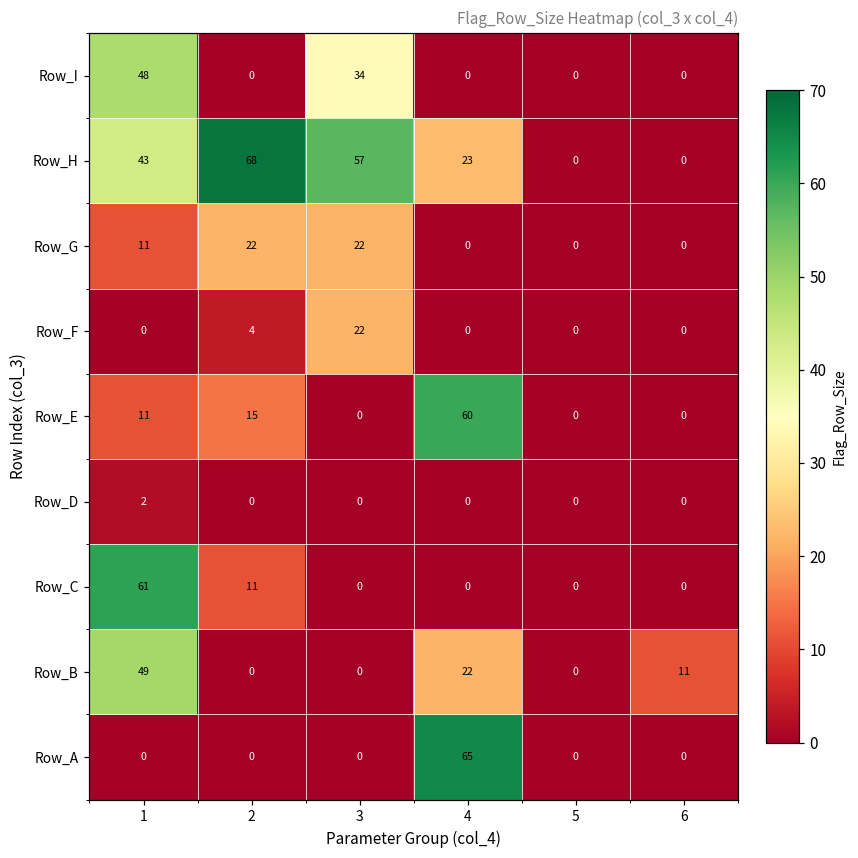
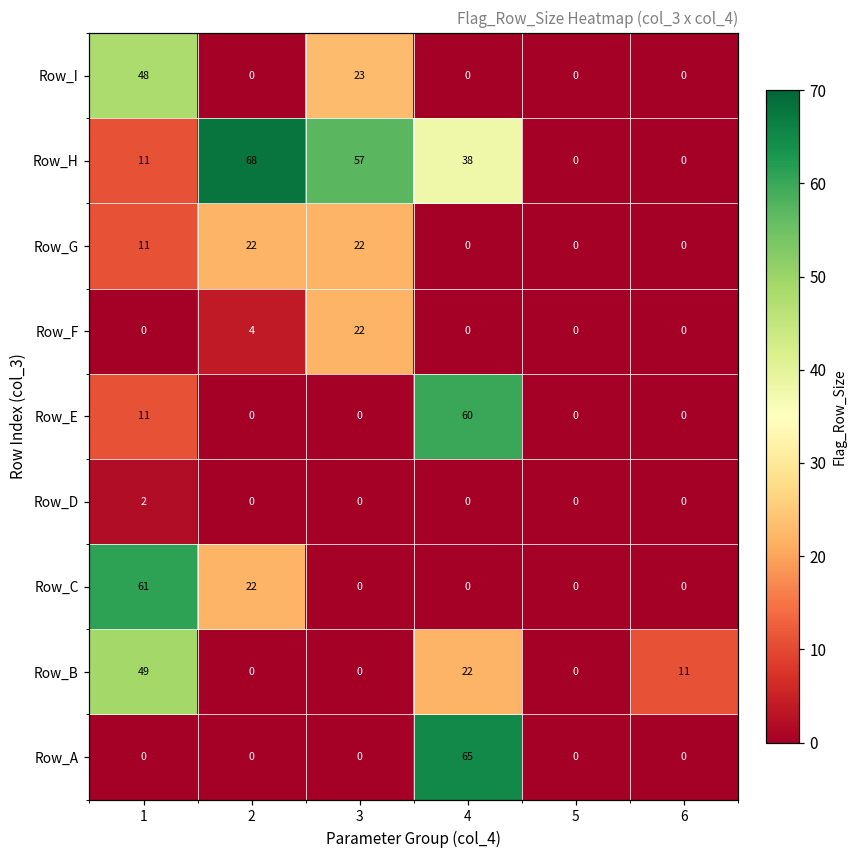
Row_I, 3: 34 -> 23
Row_H, 1: 43 -> 11
Row_H, 4: 23 -> 38
Row_E, 2: 15 -> 0
Row_C, 2: 11 -> 22
